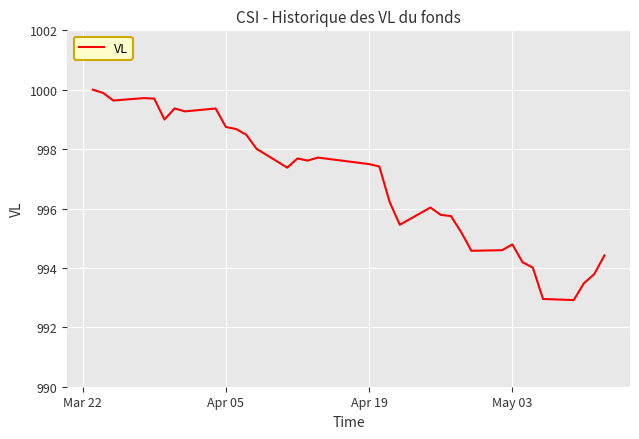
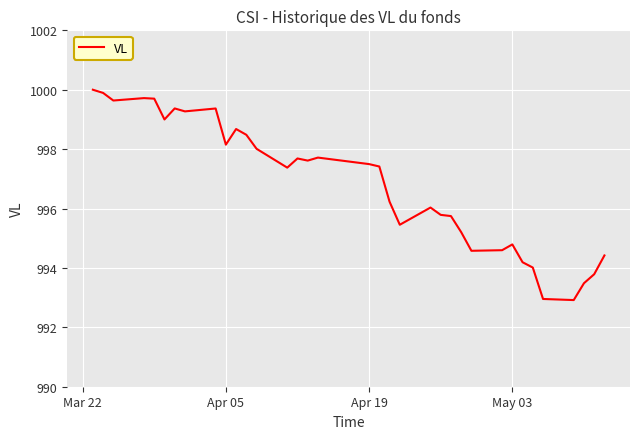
Apr 05: 998.7 -> 998.2
